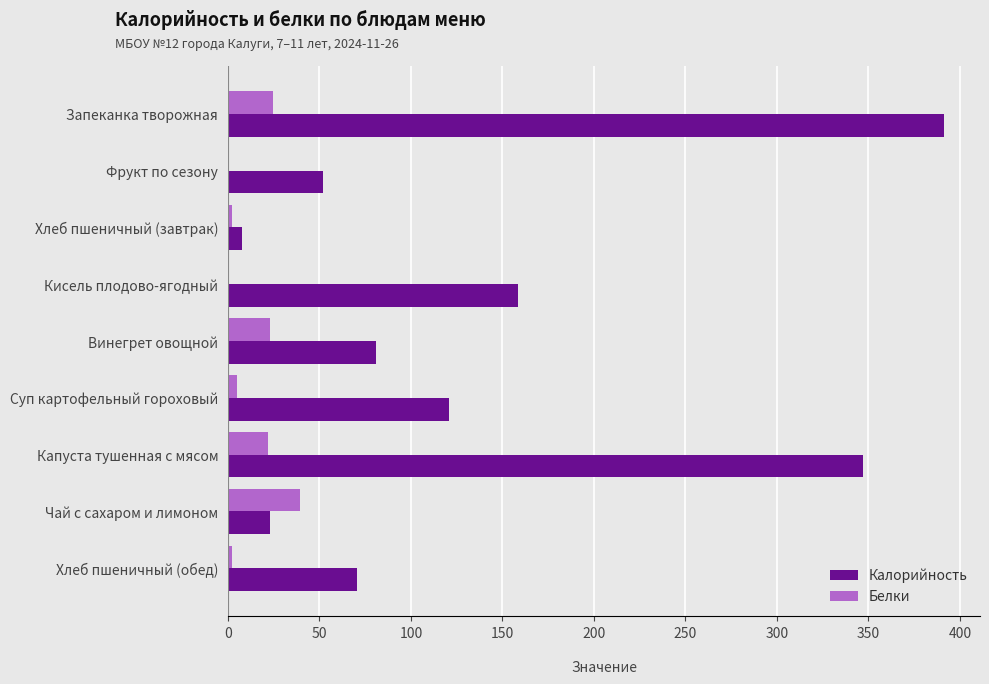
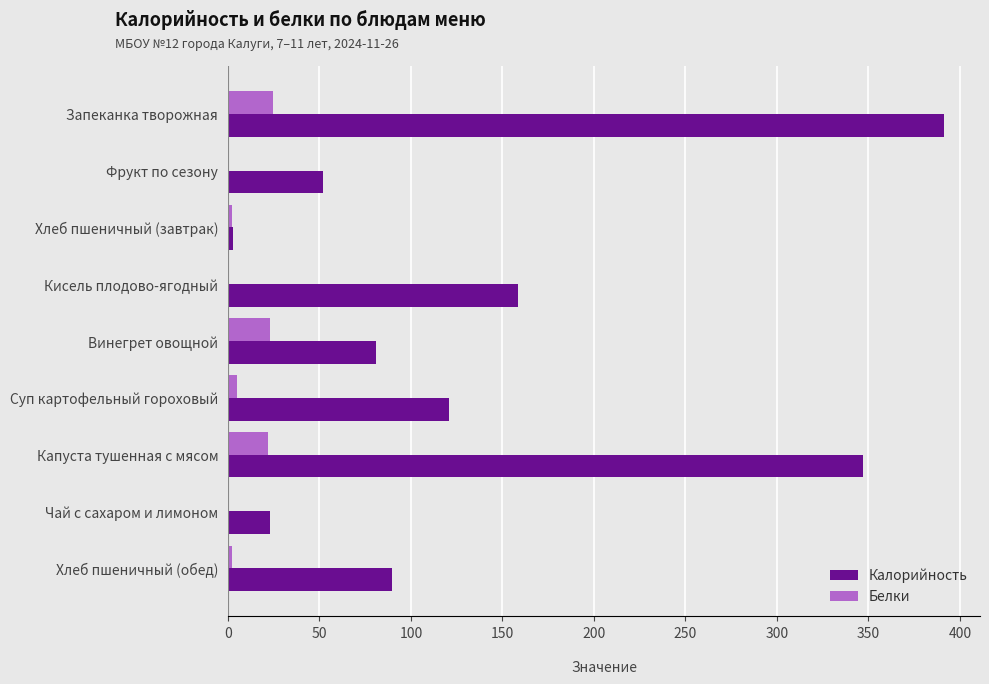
Калорийность, Хлеб пшеничный (завтрак): 8 -> 3
Белки, Чай с сахаром и лимоном: 39 -> 0
Калорийность, Хлеб пшеничный (обед): 71 -> 89
